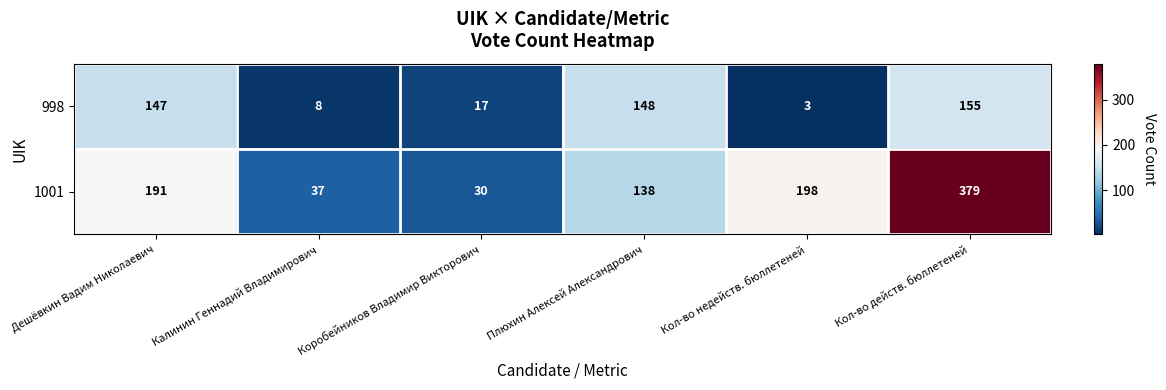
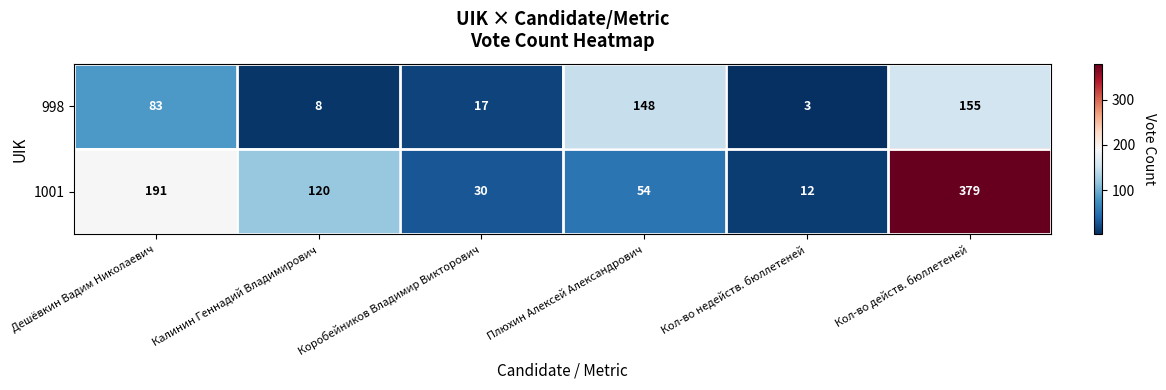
998, Дешёвкин Вадим Николаевич: 147 -> 83
1001, Калинин Геннадий Владимирович: 37 -> 120
1001, Плюхин Алексей Александрович: 138 -> 54
1001, Кол-во недейств. бюллетеней: 198 -> 12
